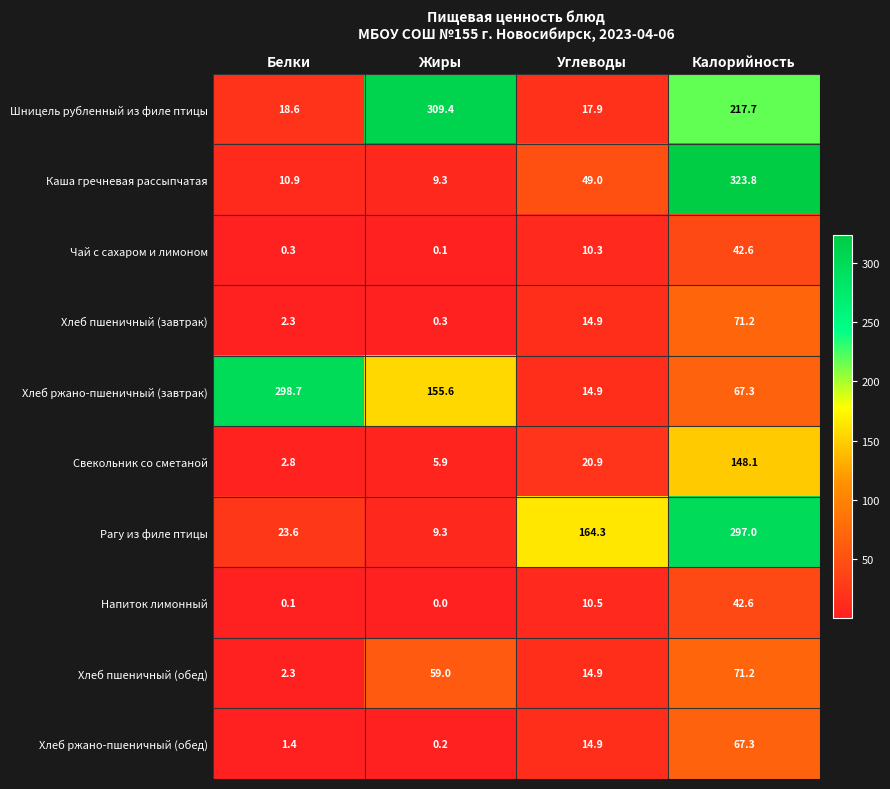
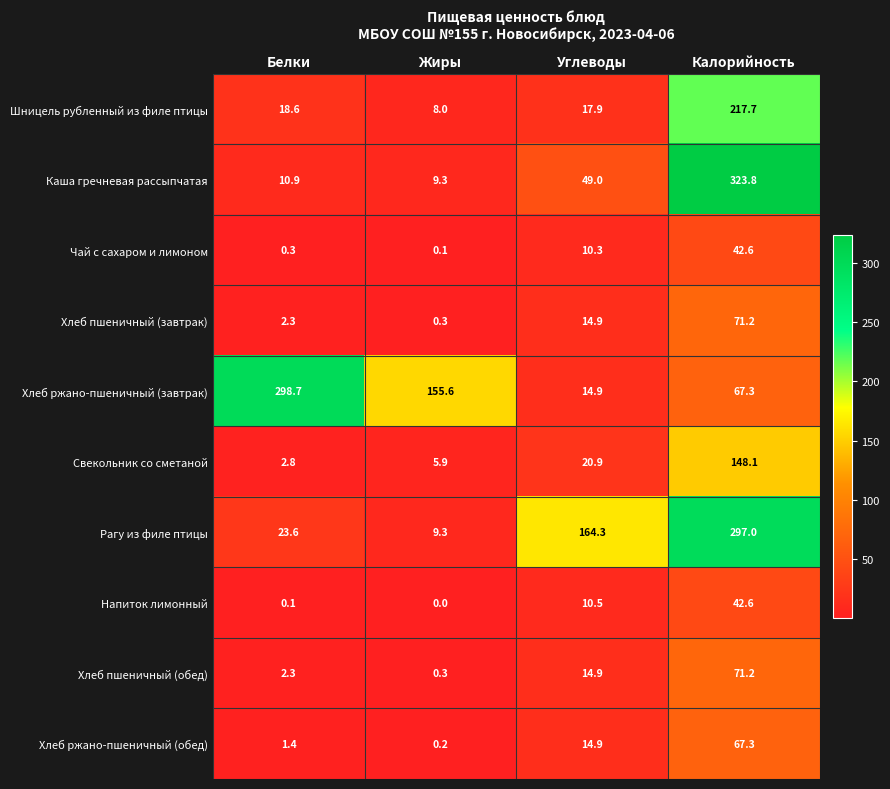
Шницель рубленный из филе птицы, Жиры: 309.4 -> 8.0
Хлеб пшеничный (обед), Жиры: 59.0 -> 0.3
